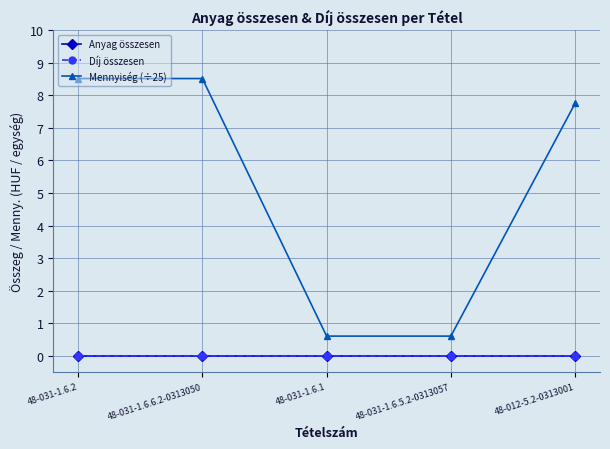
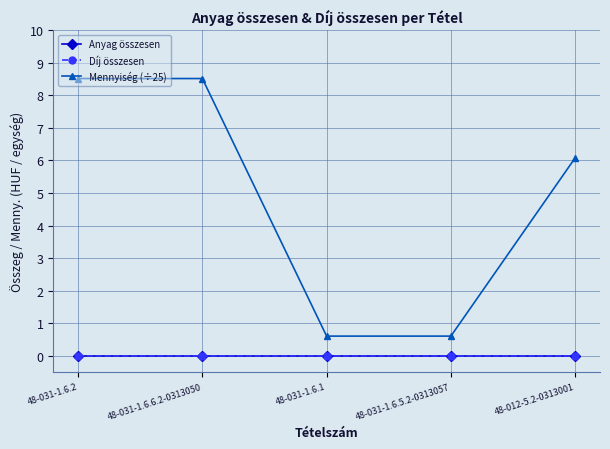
Mennyiség (÷25), 48-012-5.2-0313001: 7.8 -> 6.1
